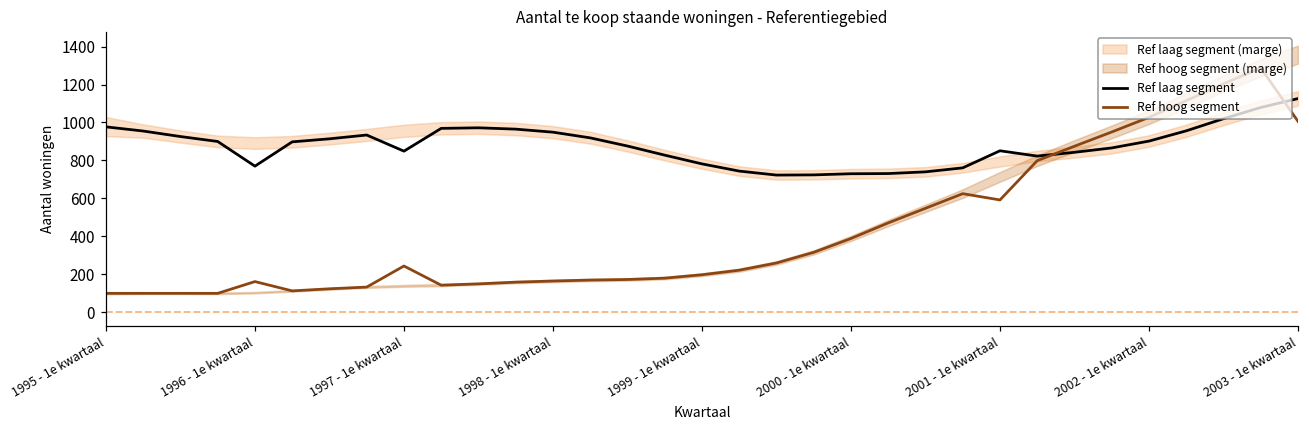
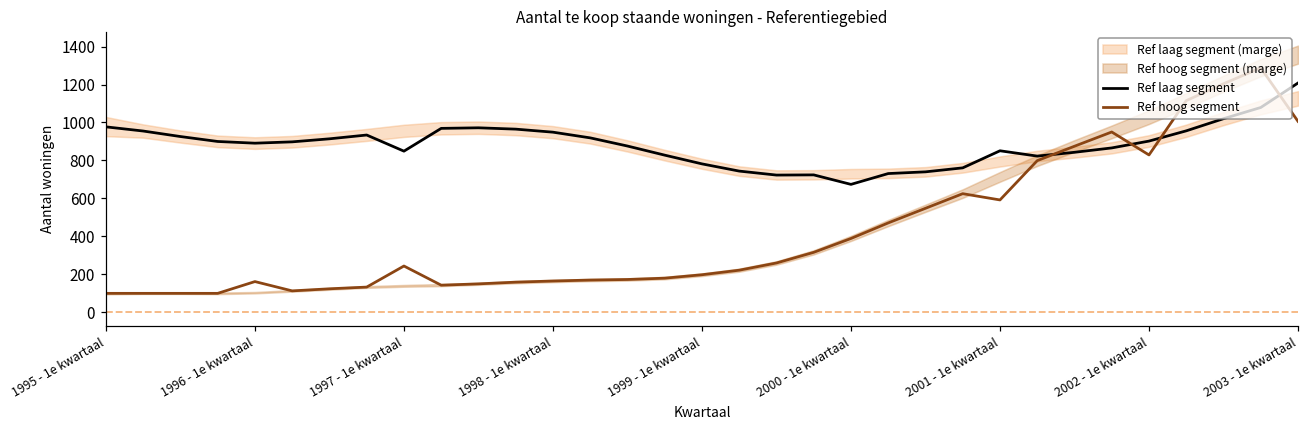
Ref laag segment, 1996 - 1e kwartaal: 770 -> 890
Ref laag segment, 2000 - 1e kwartaal: 730 -> 670
Ref hoog segment, 2002 - 1e kwartaal: 1030 -> 830
Ref laag segment, 2003 - 1e kwartaal: 1130 -> 1210
